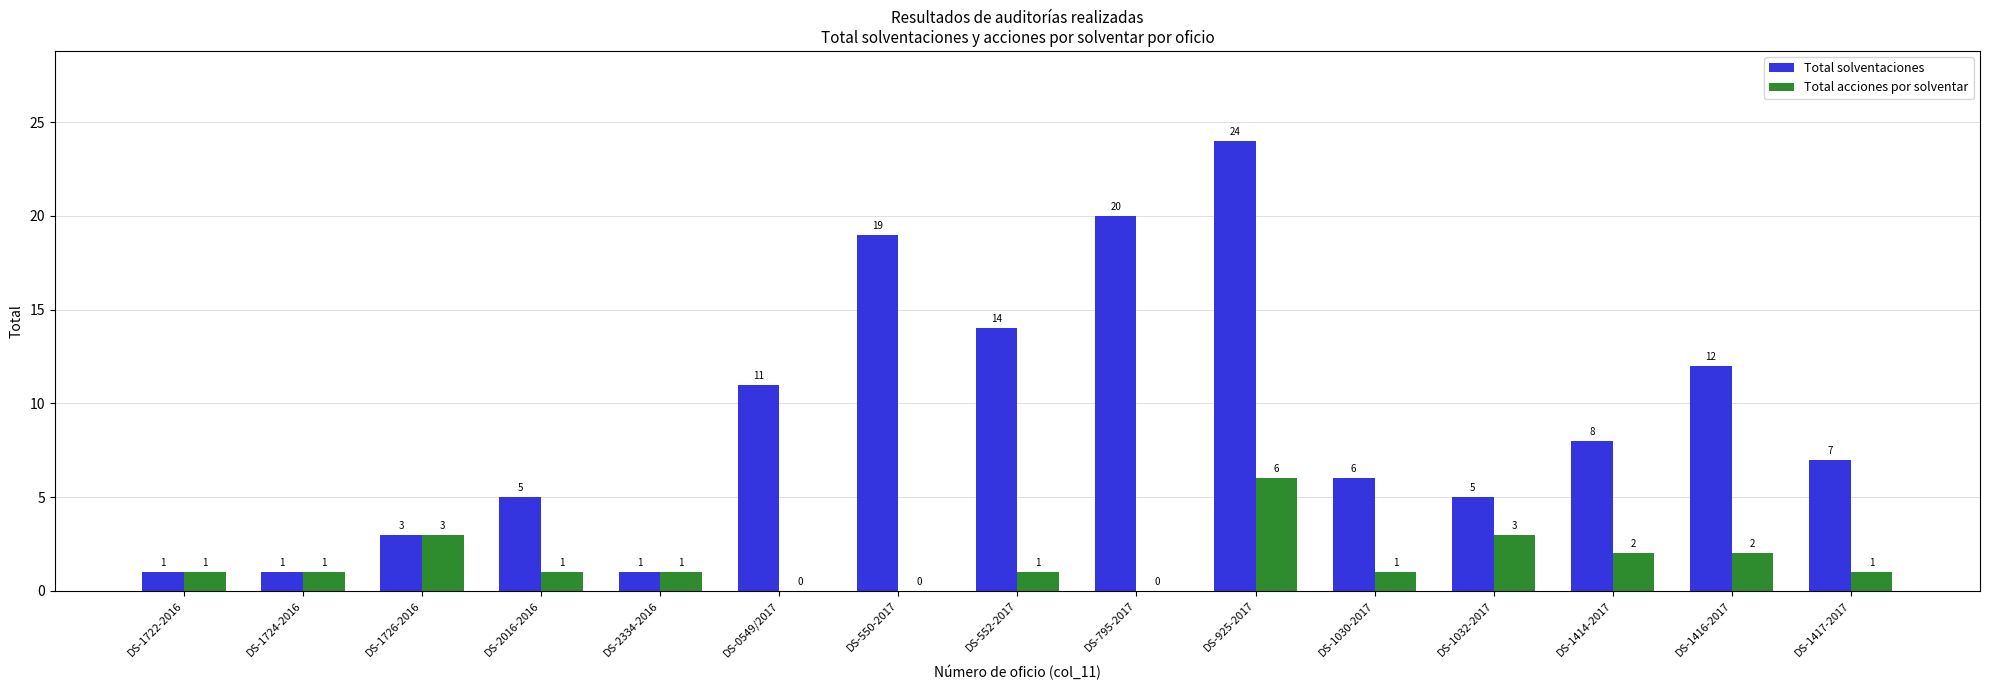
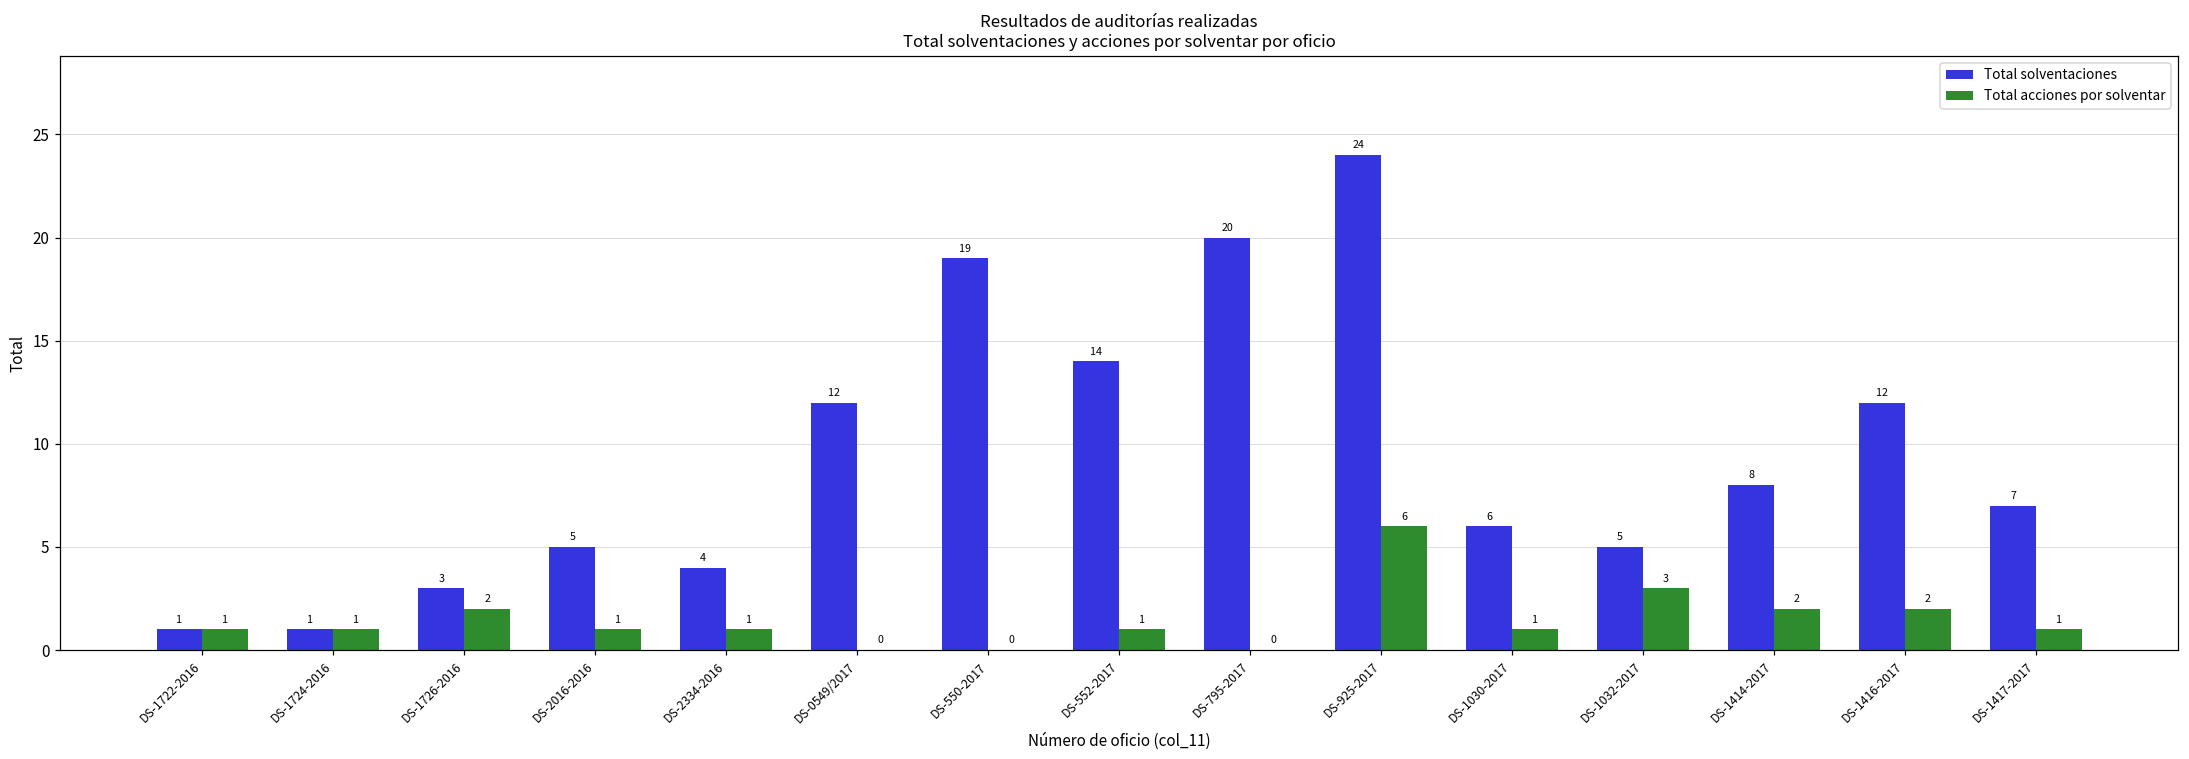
Total acciones por solventar, DS-1726-2016: 3 -> 2
Total solventaciones, DS-2334-2016: 1 -> 4
Total solventaciones, DS-0549/2017: 11 -> 12
